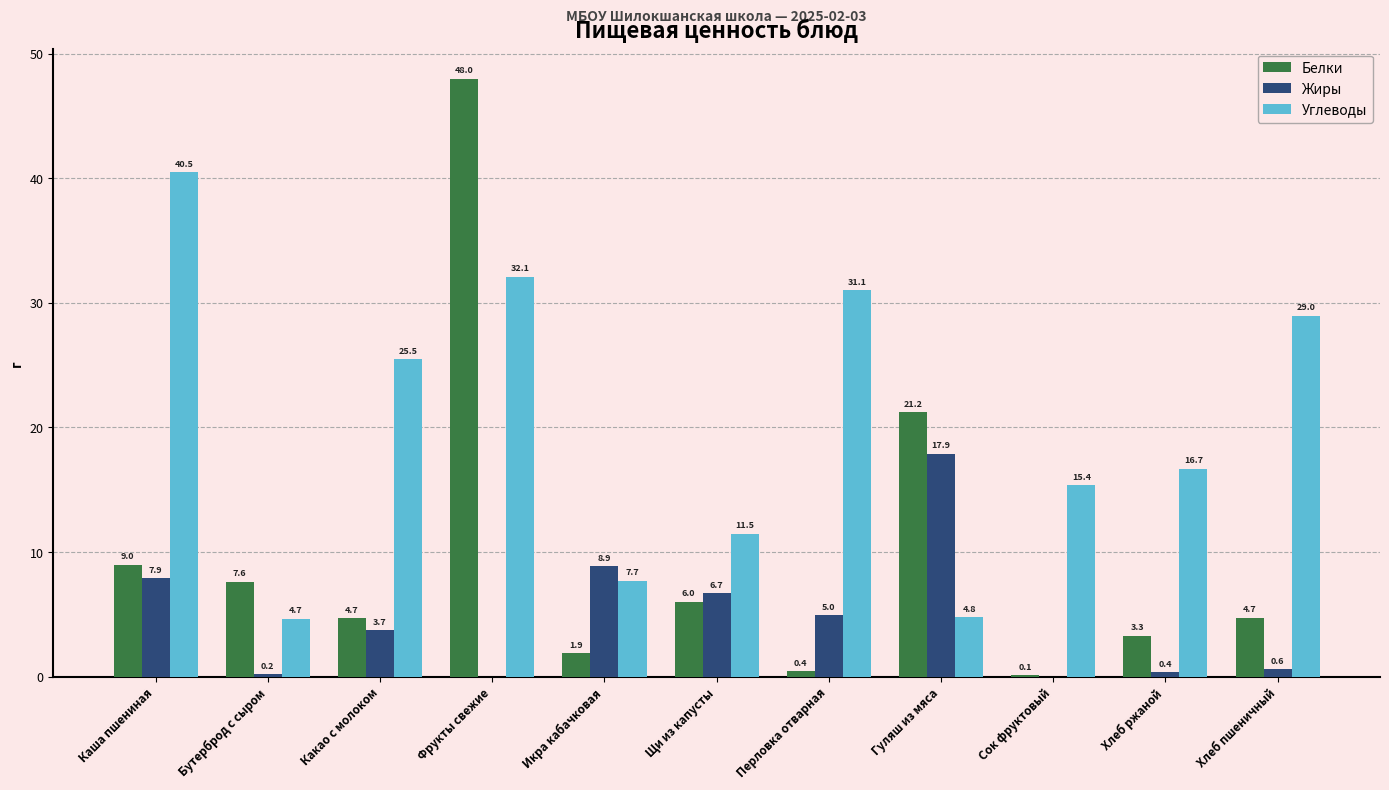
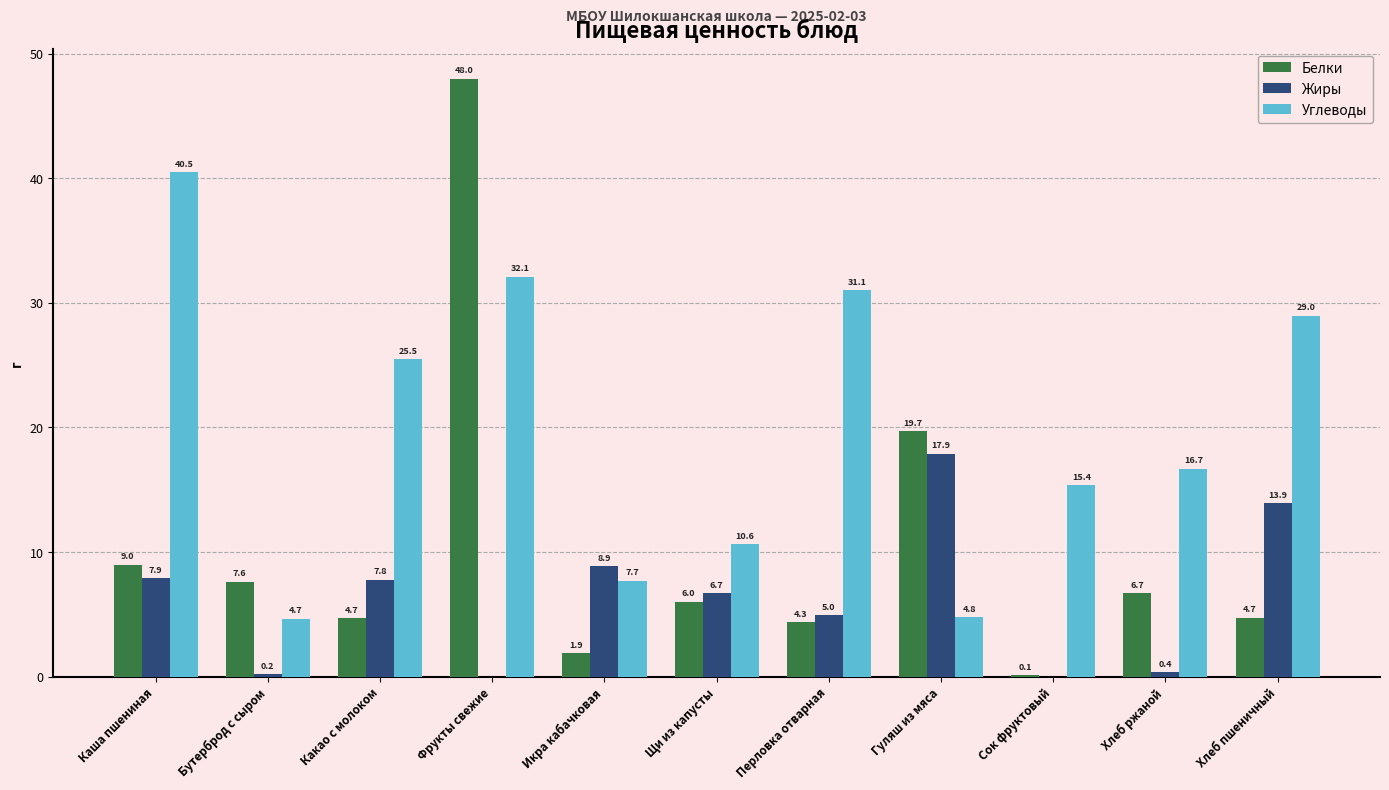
Жиры, Какао с молоком: 3.7 -> 7.8
Углеводы, Щи из капусты: 11.5 -> 10.6
Белки, Перловка отварная: 0.4 -> 4.3
Белки, Гуляш из мяса: 21.2 -> 19.7
Белки, Хлеб ржаной: 3.3 -> 6.7
Жиры, Хлеб пшеничный: 0.6 -> 13.9
